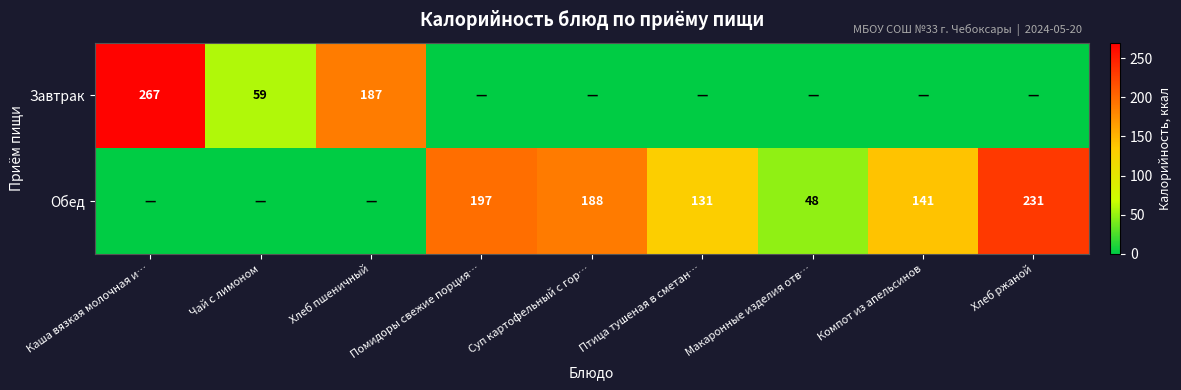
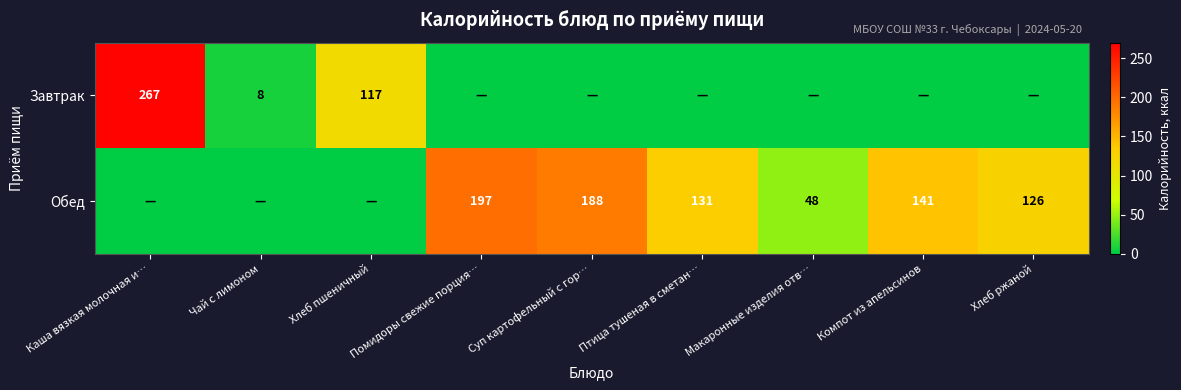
Завтрак, Чай с лимоном: 59 -> 8
Завтрак, Хлеб пшеничный: 187 -> 117
Обед, Хлеб ржаной: 231 -> 126
